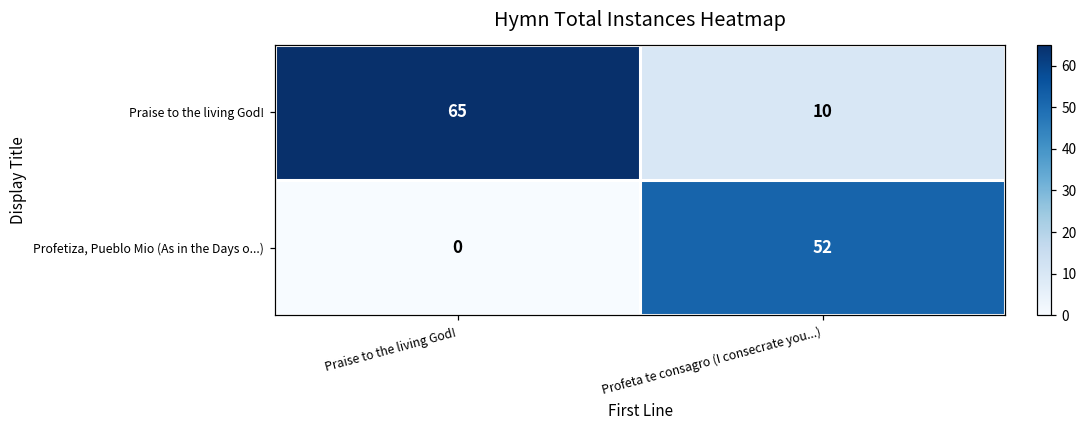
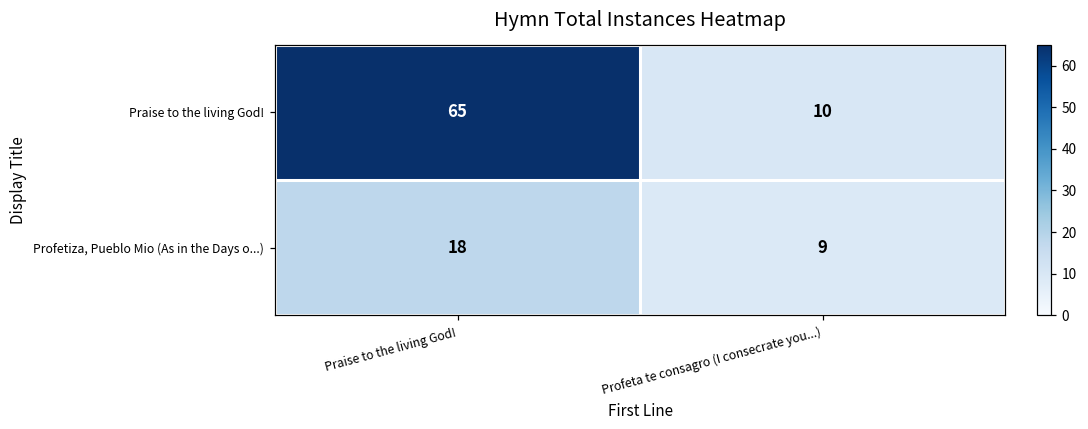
Profetiza, Pueblo Mio (As in the Days o...), Praise to the living God!: 0 -> 18
Profetiza, Pueblo Mio (As in the Days o...), Profeta te consagro (I consecrate you...): 52 -> 9
